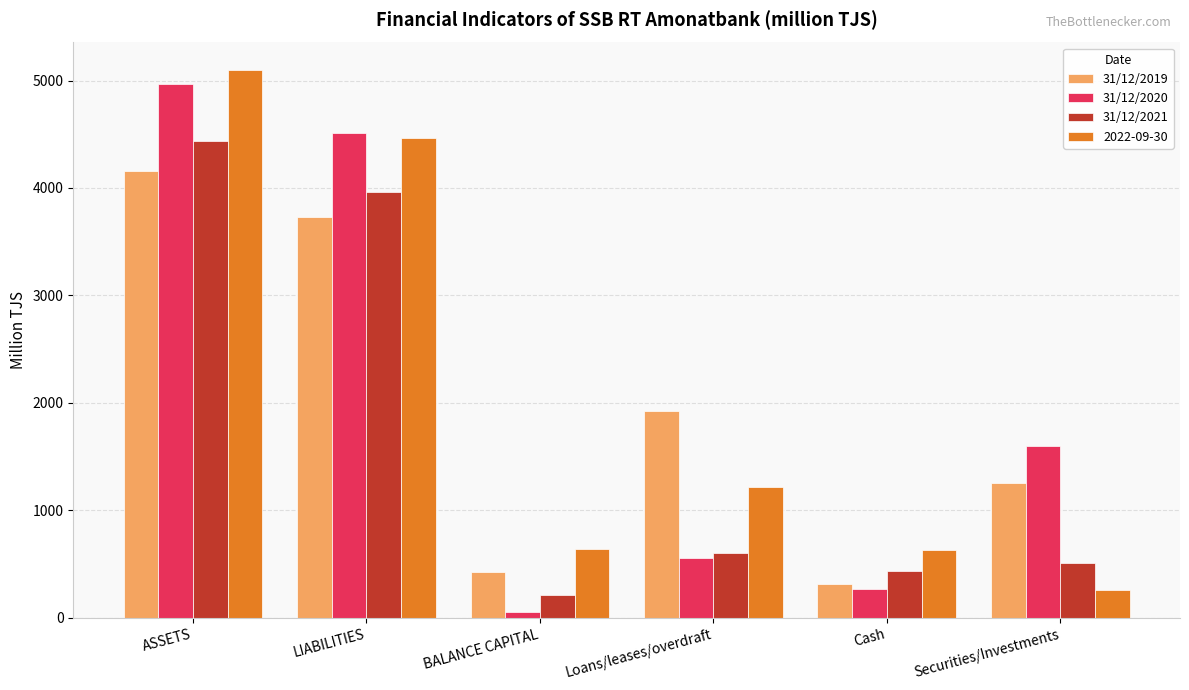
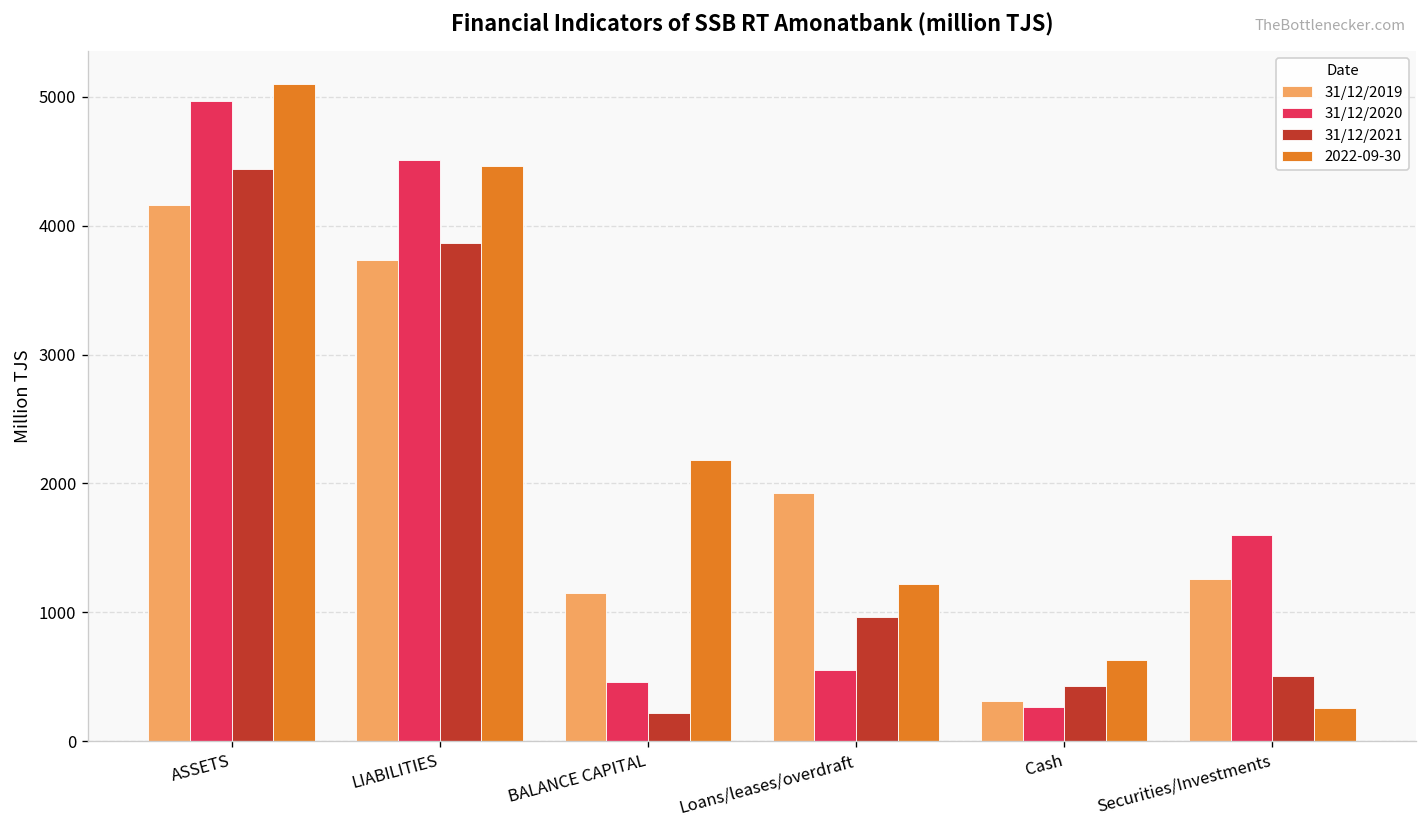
31/12/2021, LIABILITIES: 3960 -> 3860
31/12/2019, BALANCE CAPITAL: 430 -> 1150
31/12/2020, BALANCE CAPITAL: 60 -> 460
2022-09-30, BALANCE CAPITAL: 640 -> 2180
31/12/2021, Loans/leases/overdraft: 600 -> 970
